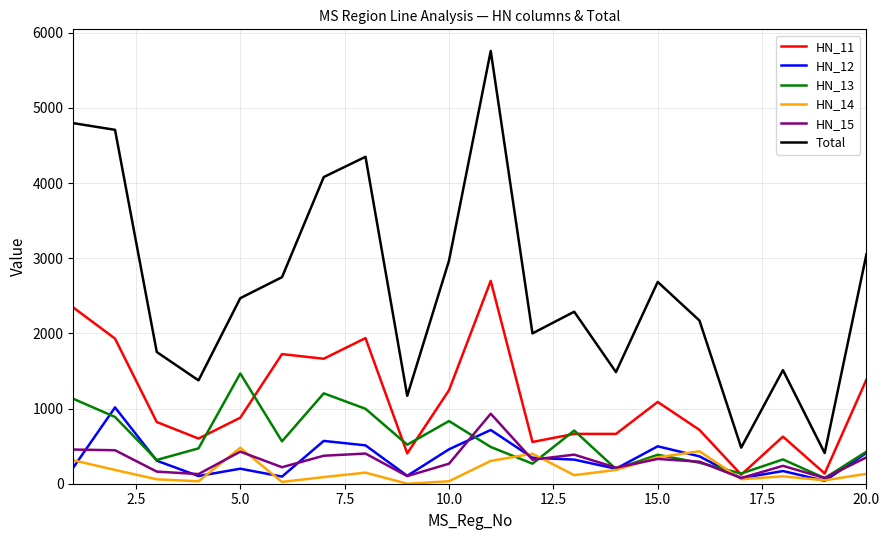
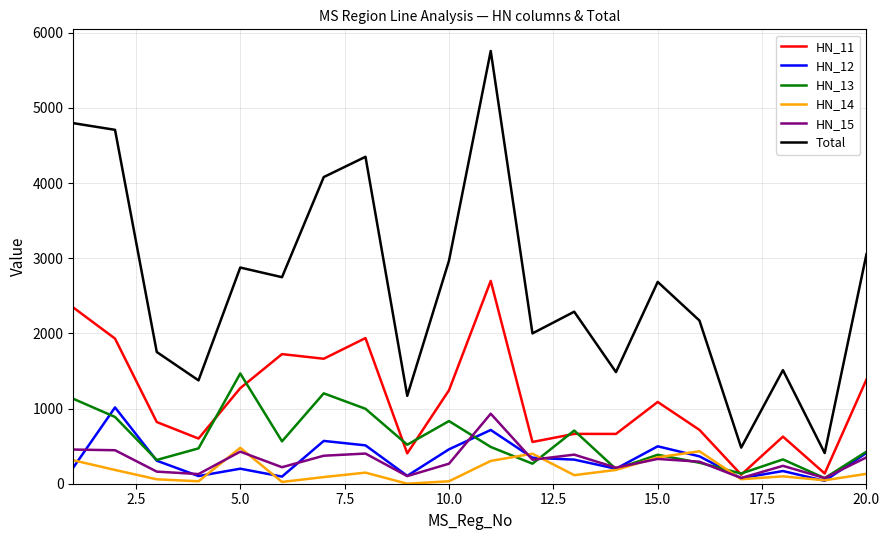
HN_11, 5.0: 900 -> 1300
Total, 5.0: 2500 -> 2900
